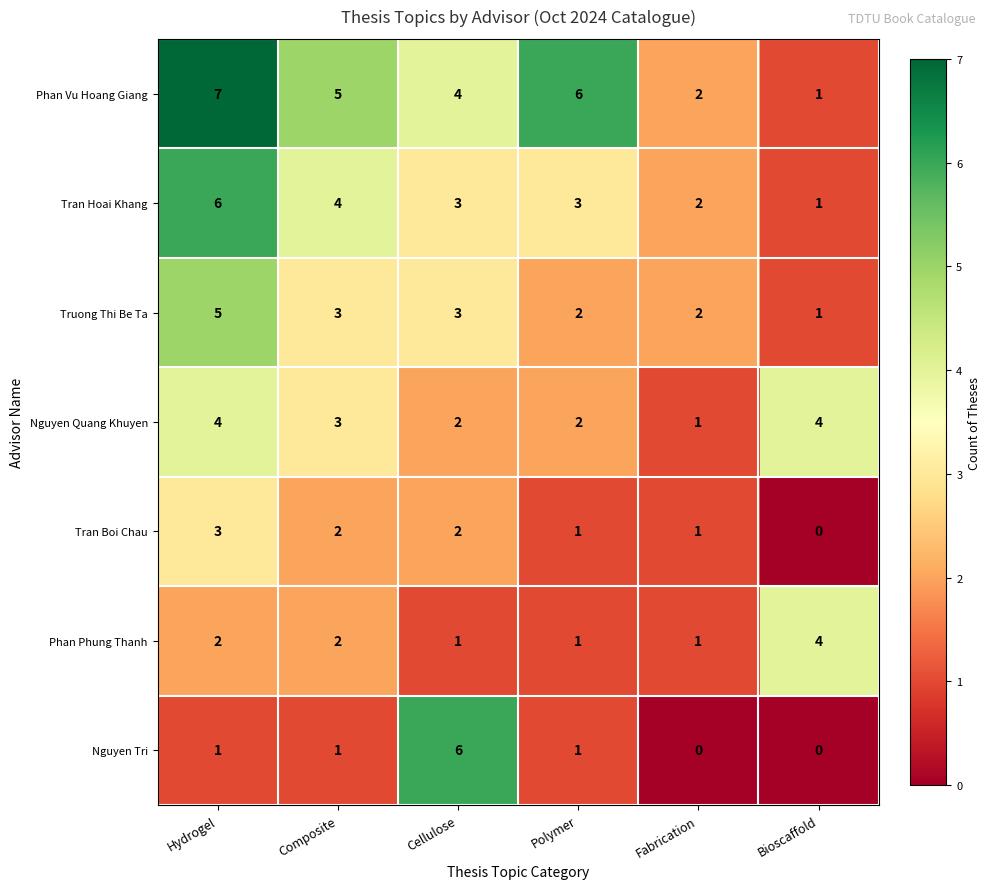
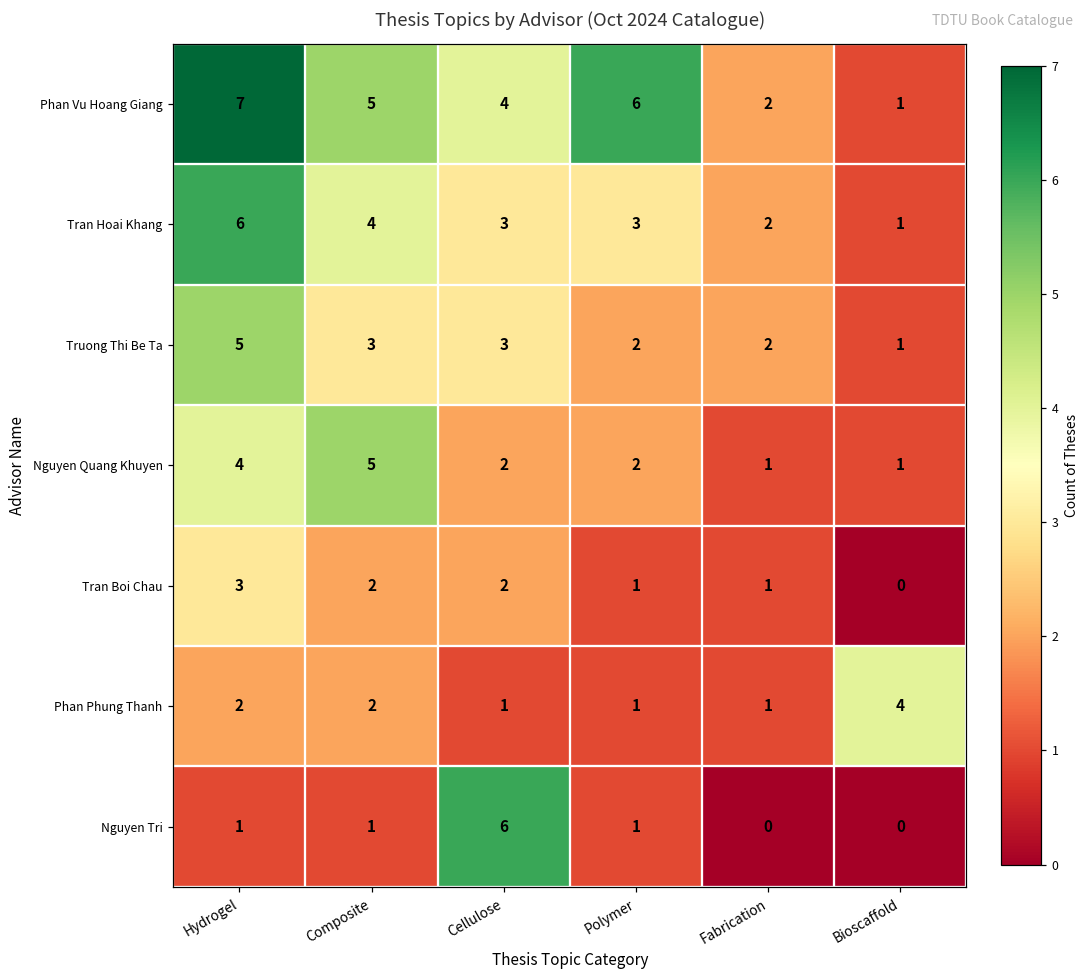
Nguyen Quang Khuyen, Composite: 3 -> 5
Nguyen Quang Khuyen, Bioscaffold: 4 -> 1
